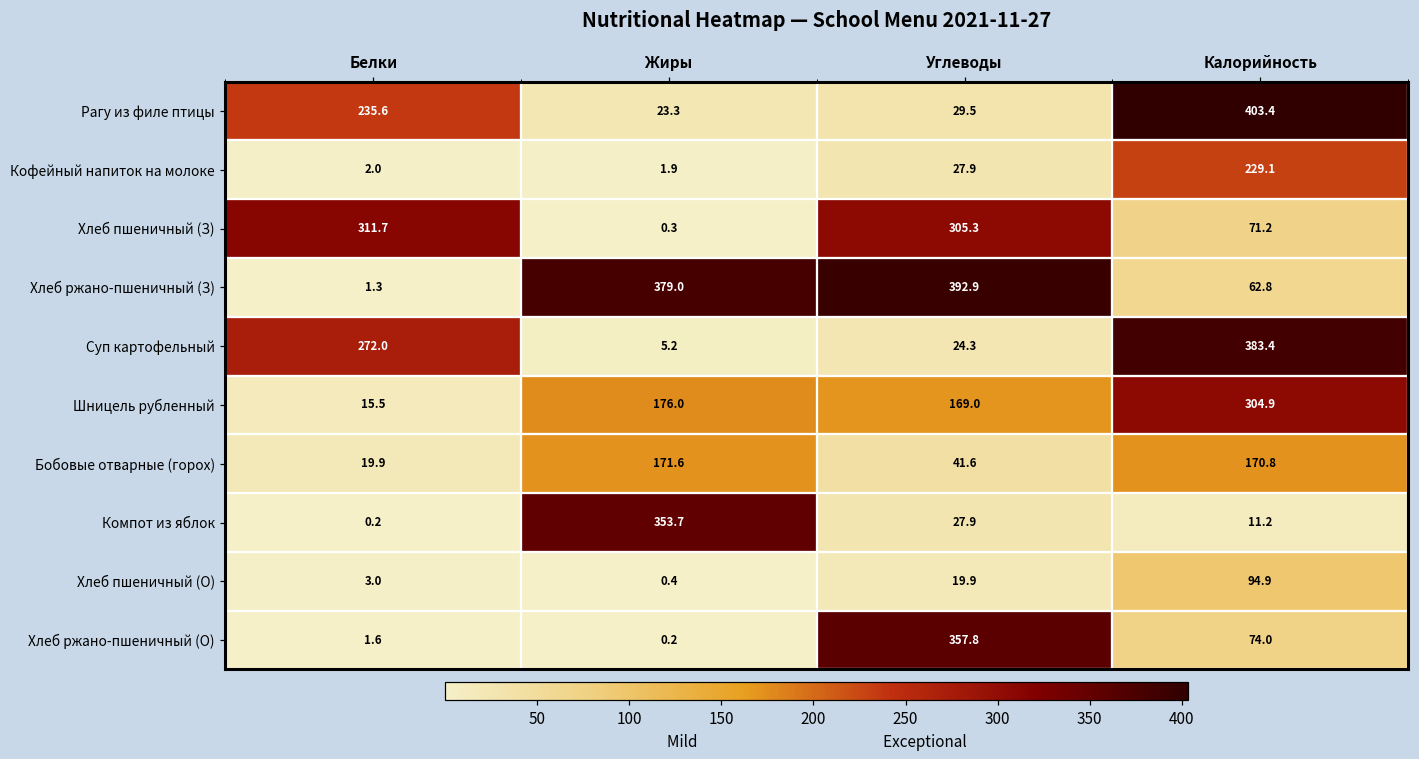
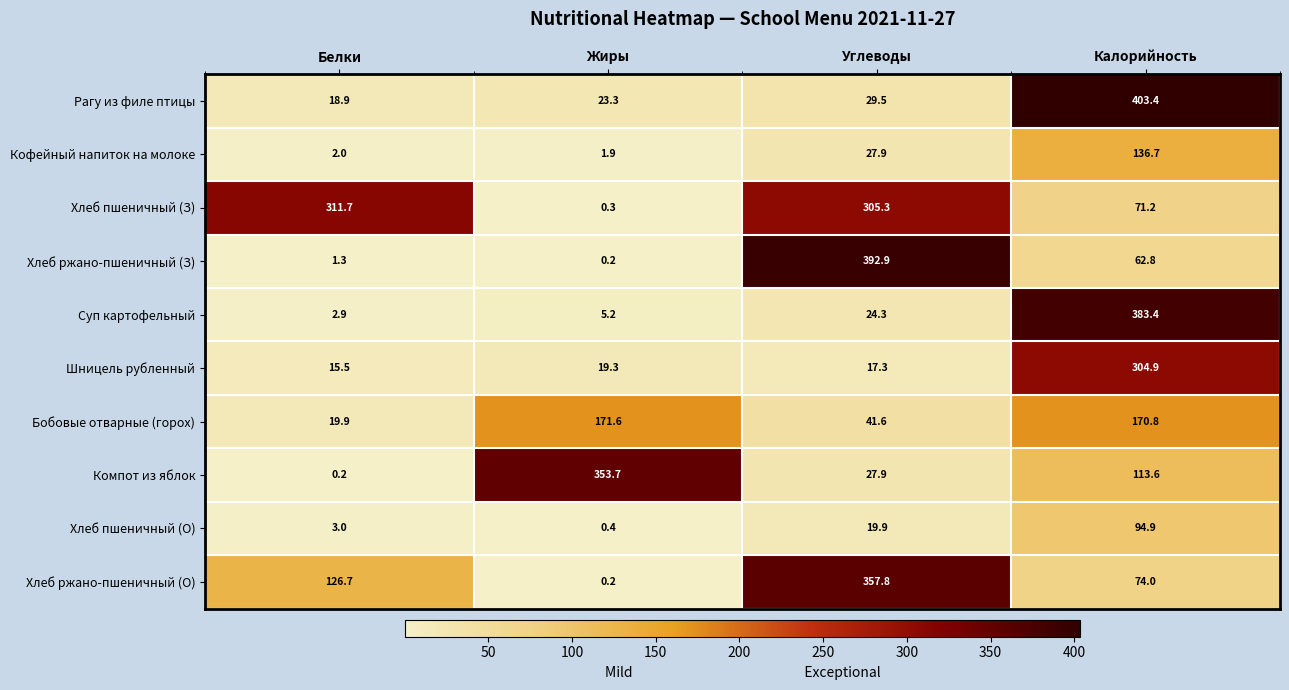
Рагу из филе птицы, Белки: 235.6 -> 18.9
Кофейный напиток на молоке, Калорийность: 229.1 -> 136.7
Хлеб ржано-пшеничный (З), Жиры: 379.0 -> 0.2
Суп картофельный, Белки: 272.0 -> 2.9
Шницель рубленный, Жиры: 176.0 -> 19.3
Шницель рубленный, Углеводы: 169.0 -> 17.3
Компот из яблок, Калорийность: 11.2 -> 113.6
Хлеб ржано-пшеничный (О), Белки: 1.6 -> 126.7
